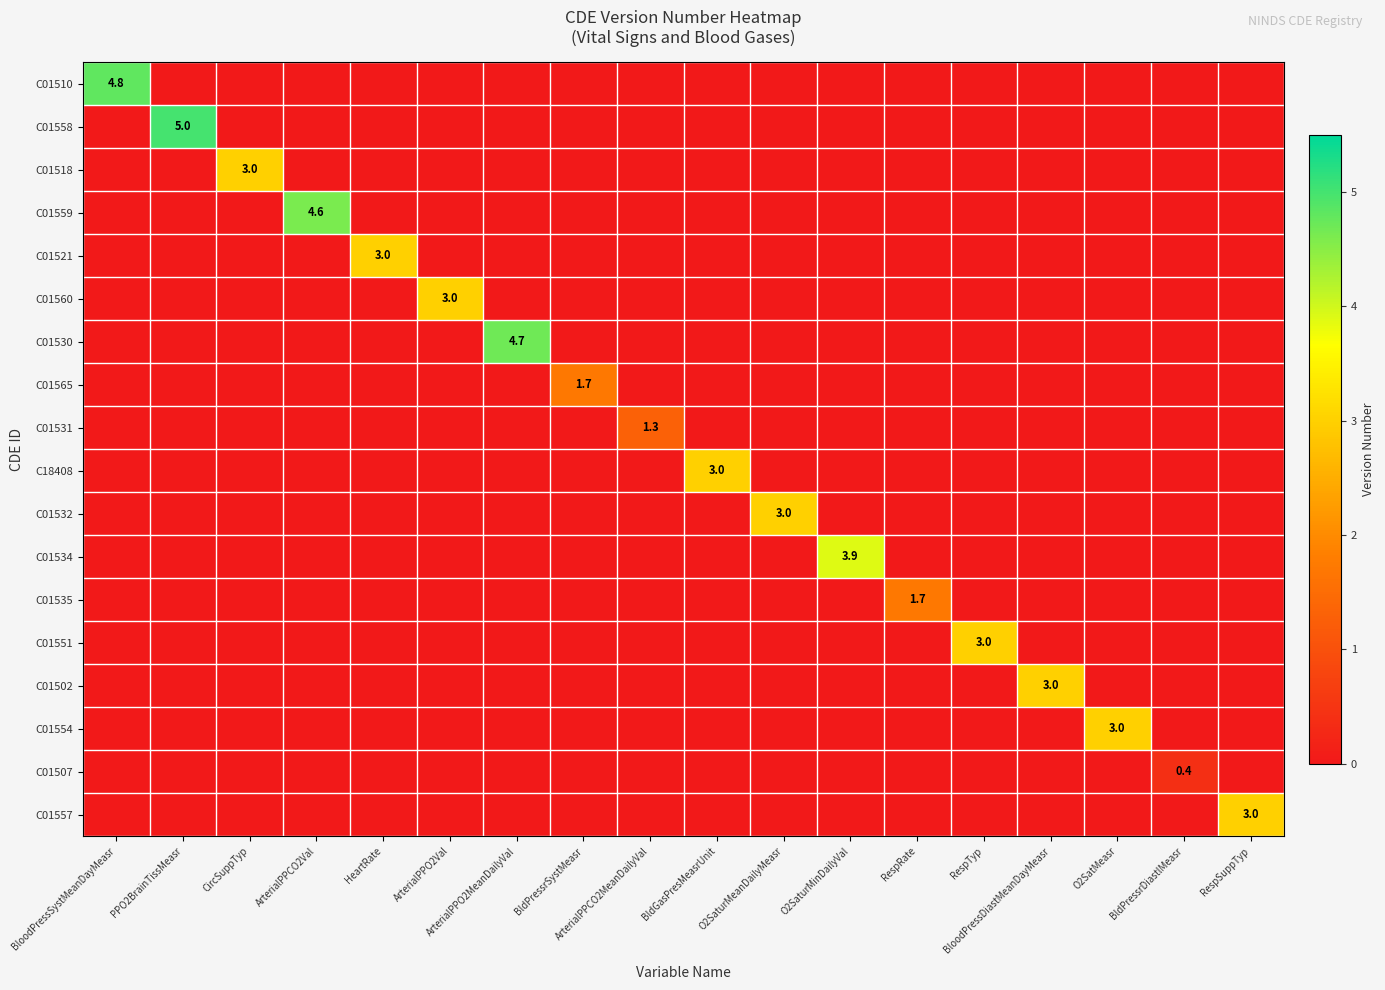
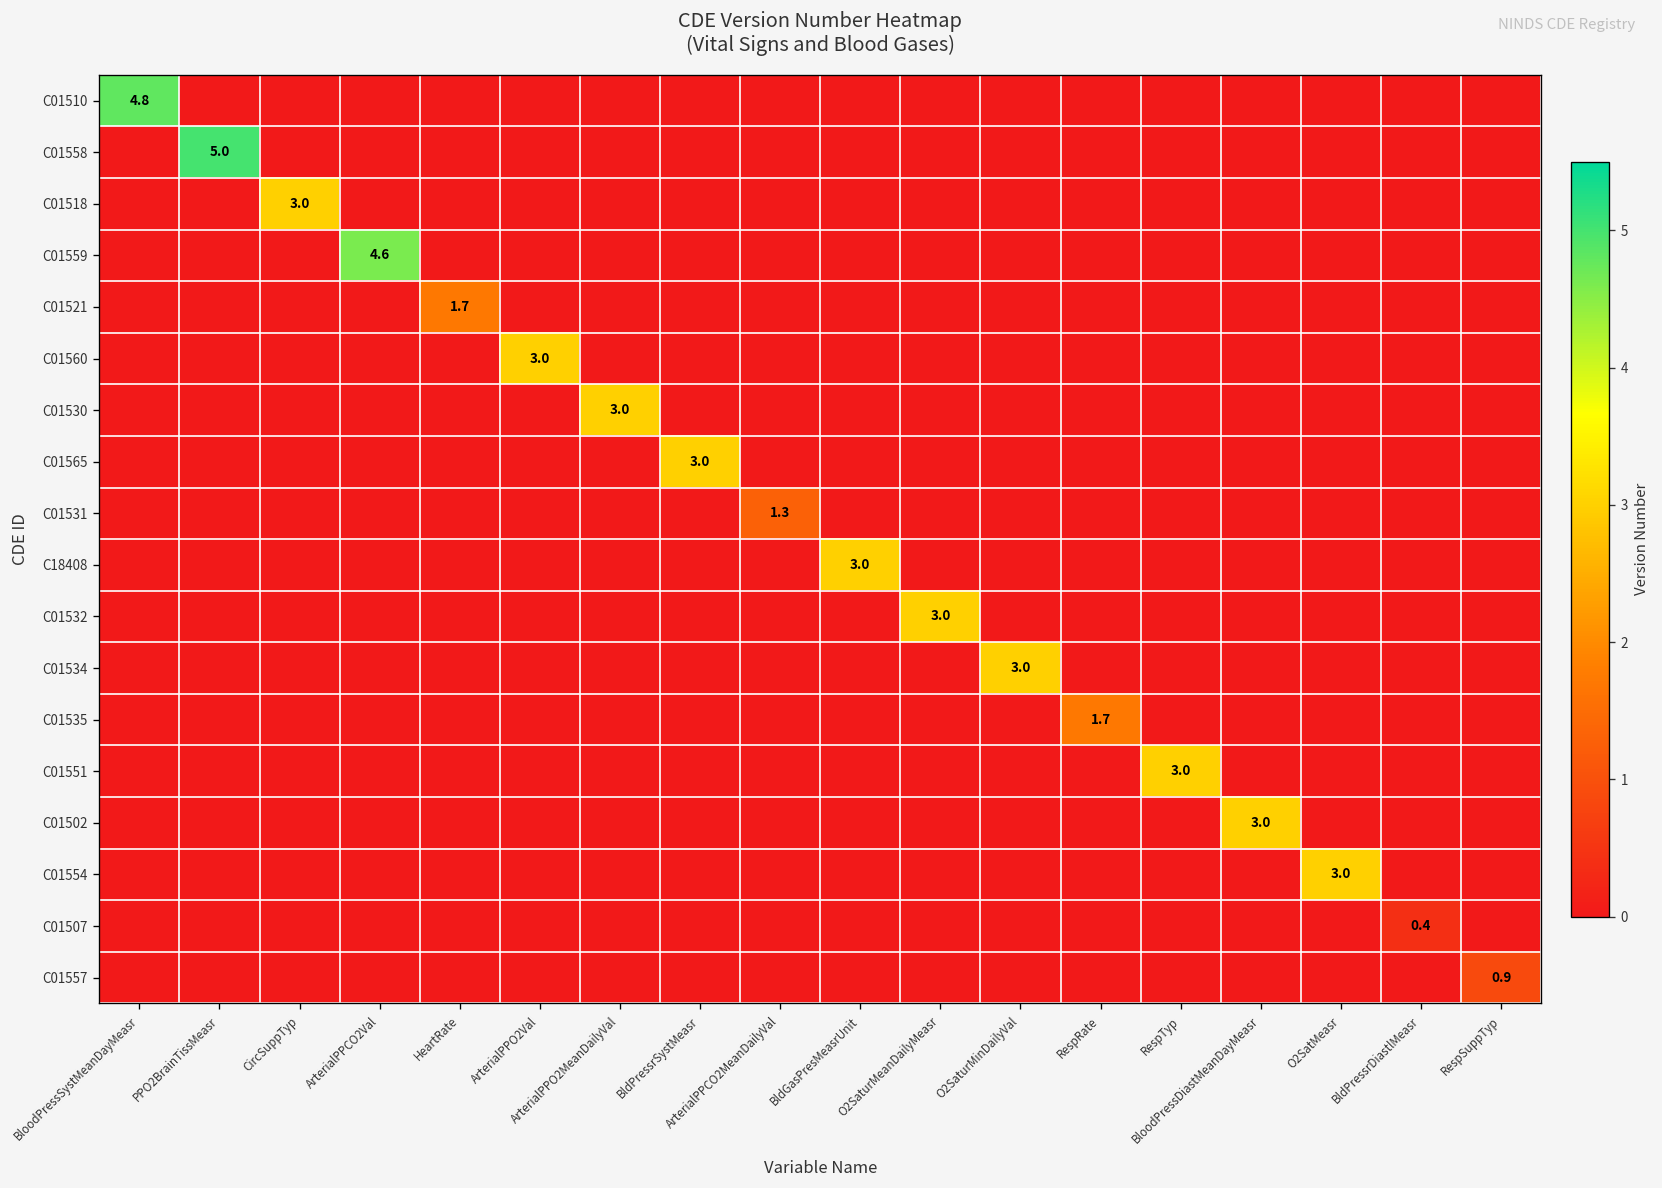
C01521, HeartRate: 3.0 -> 1.7
C01530, ArterialPPO2MeanDailyVal: 4.7 -> 3.0
C01565, BldPressrSystMeasr: 1.7 -> 3.0
C01534, O2SaturMinDailyVal: 3.9 -> 3.0
C01557, RespSuppTyp: 3.0 -> 0.9
